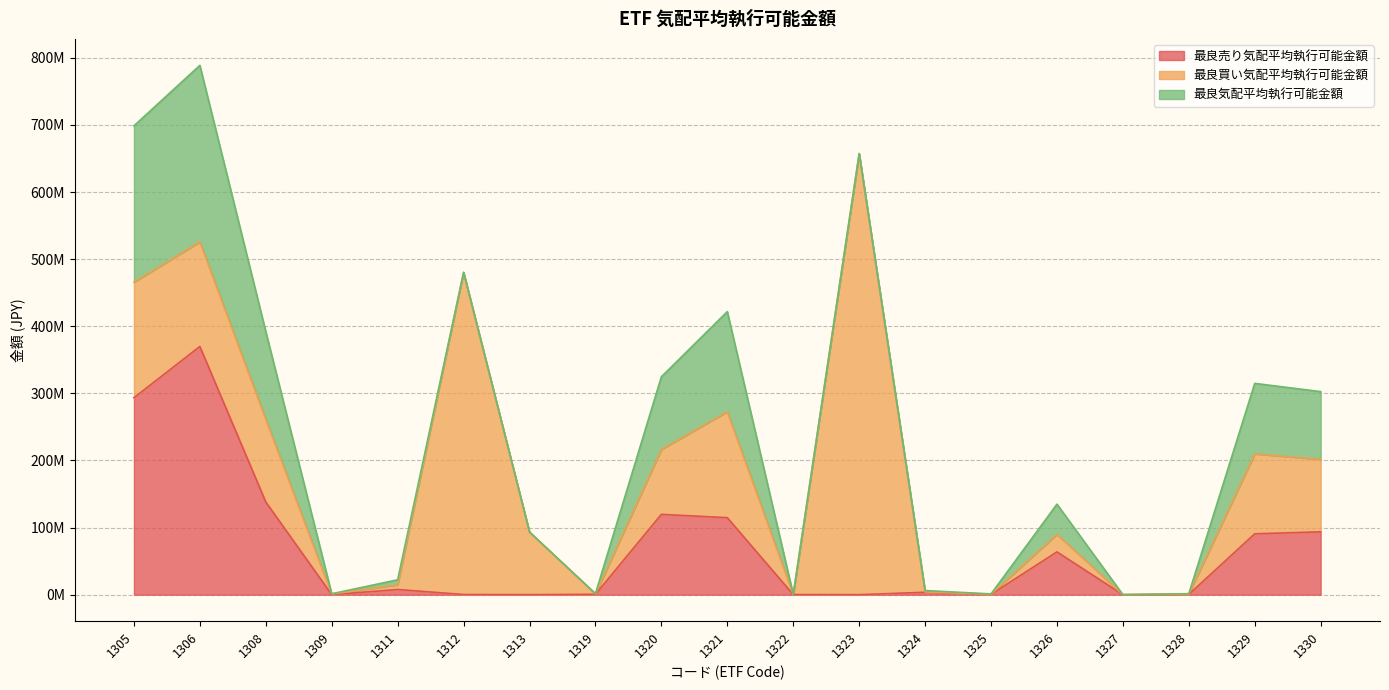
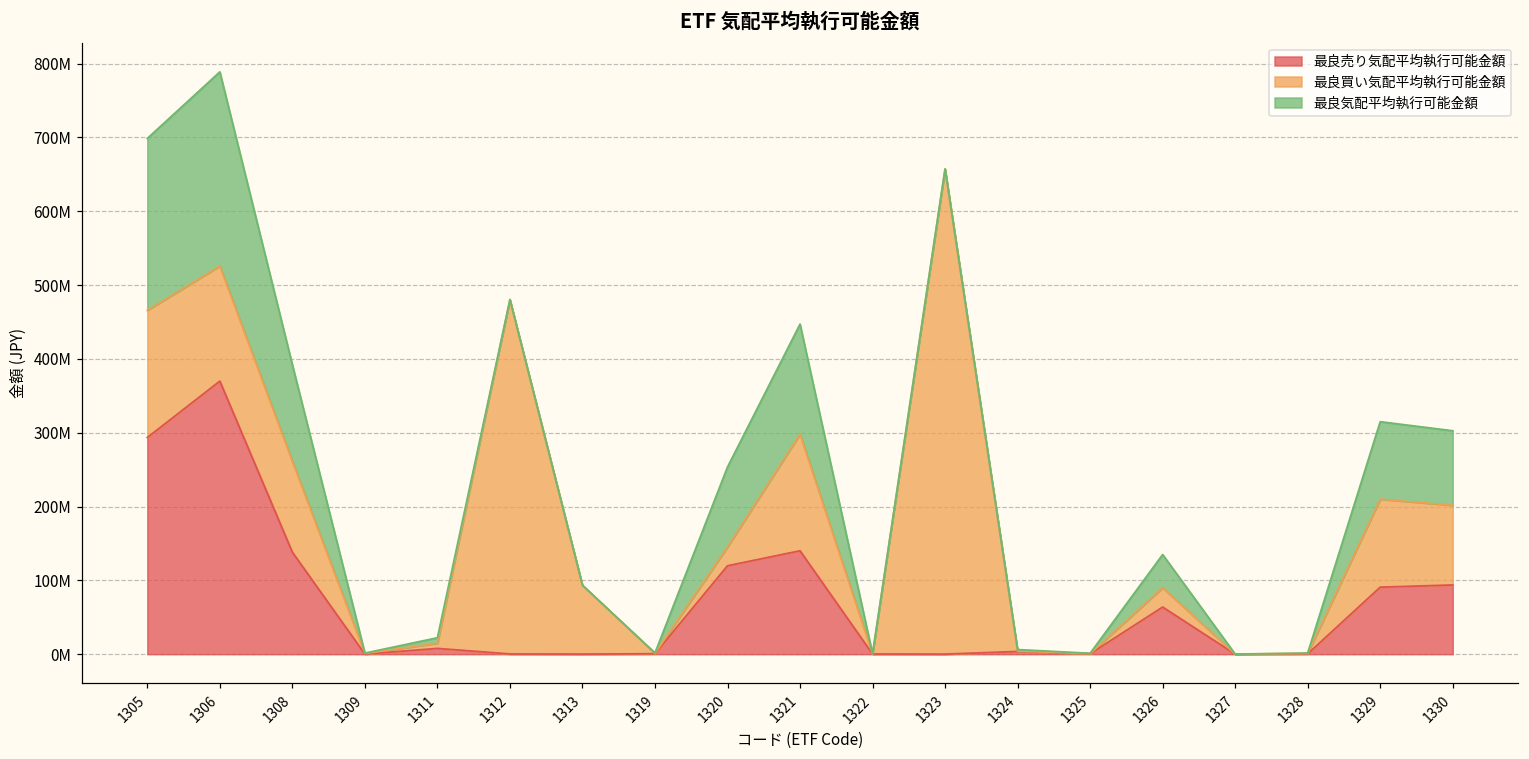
最良買い気配平均執行可能金額, 1320: 100000000 -> 30000000
最良売り気配平均執行可能金額, 1321: 110000000 -> 140000000
